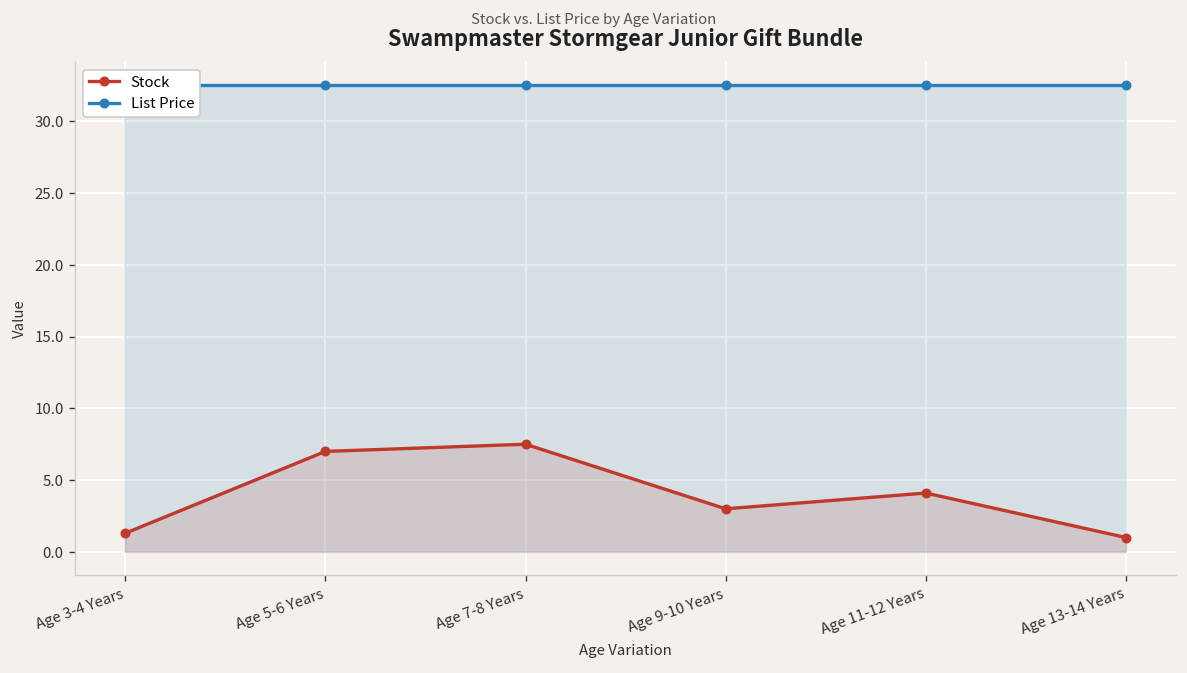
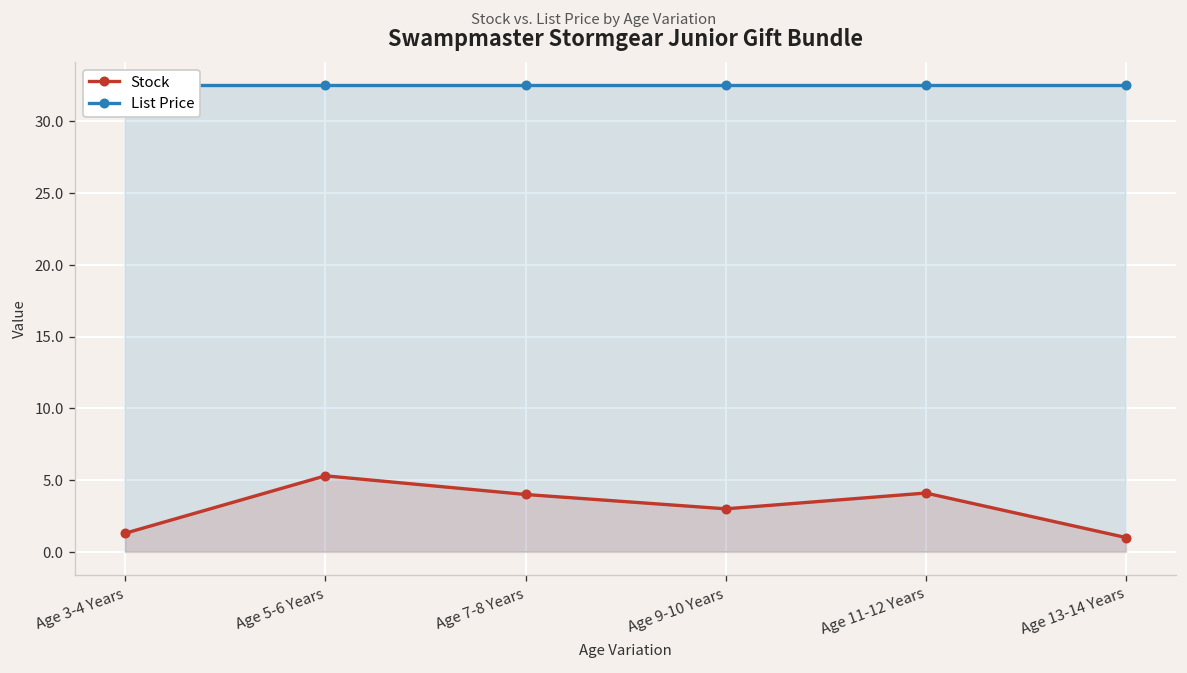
Stock, Age 5-6 Years: 7.0 -> 5.3
Stock, Age 7-8 Years: 7.5 -> 4.0
